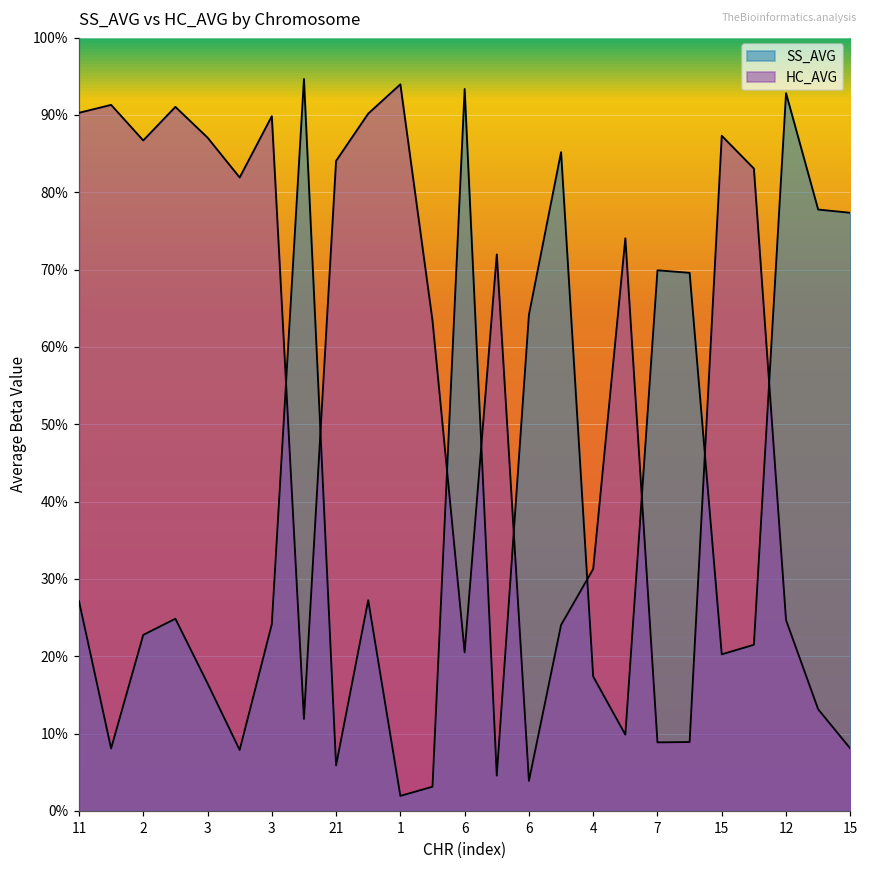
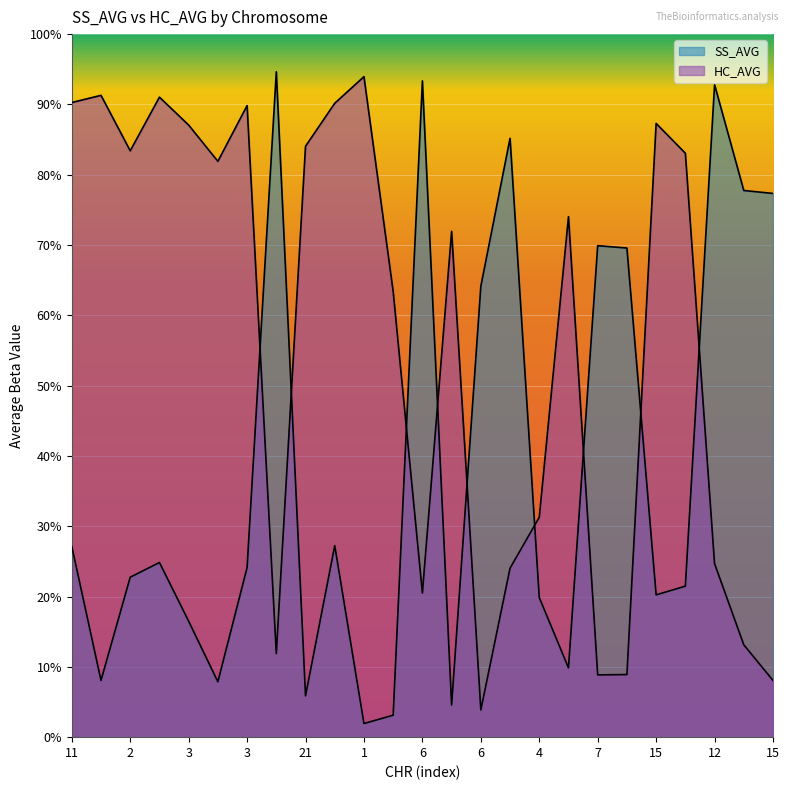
HC_AVG, 2: 87% -> 83%
SS_AVG, 4: 17% -> 20%
